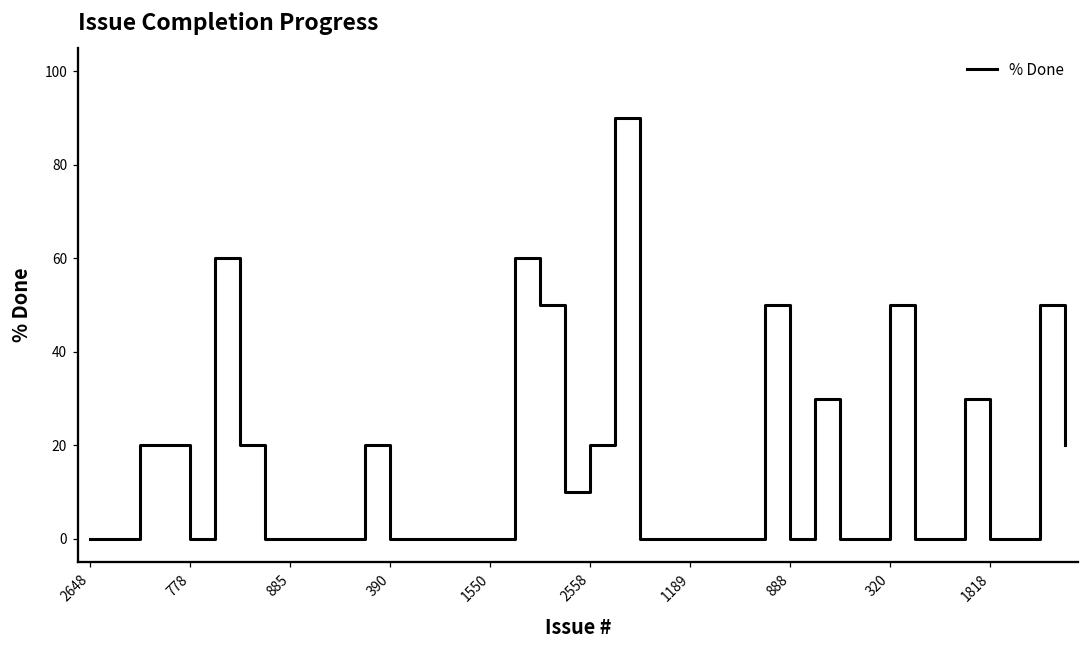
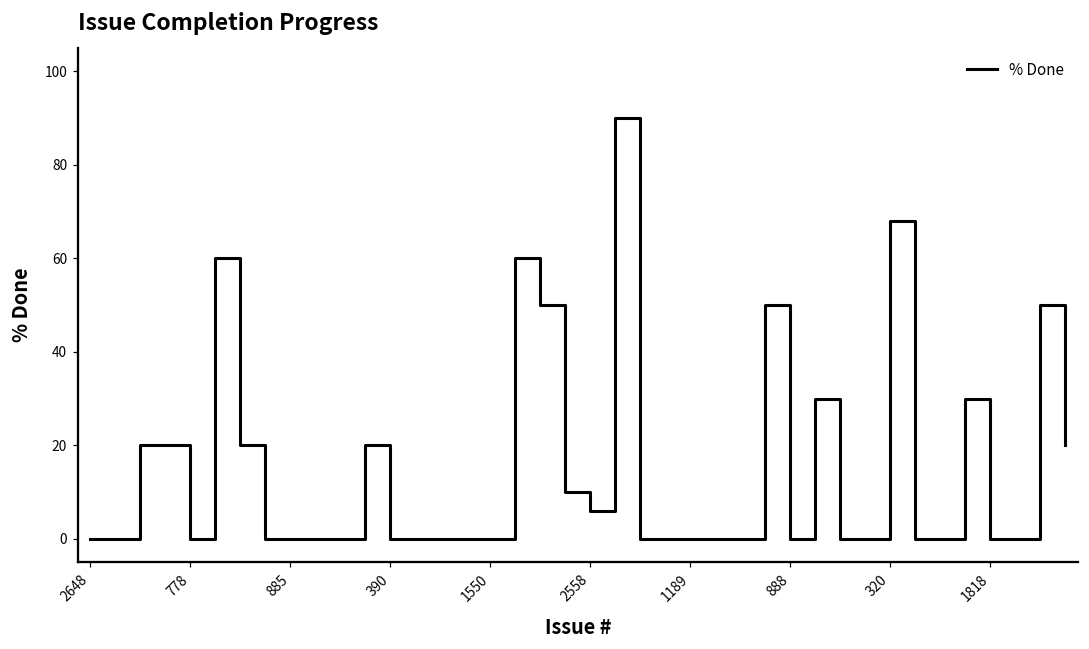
2558: 20 -> 6
320: 50 -> 68
